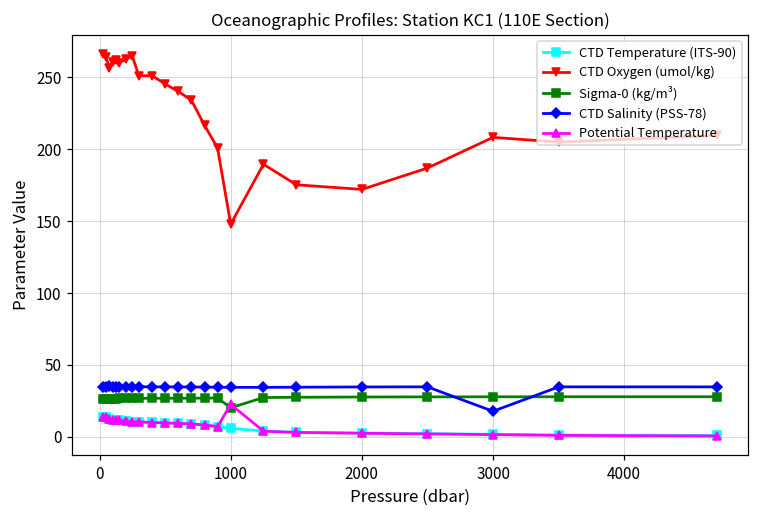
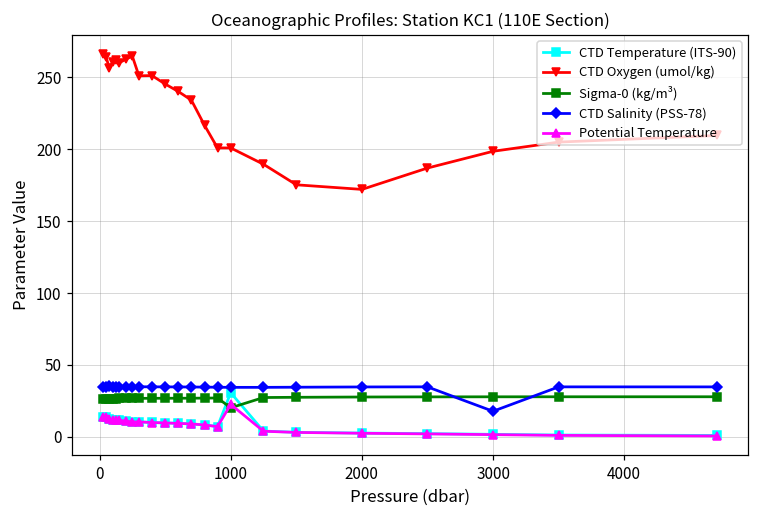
CTD Temperature (ITS-90), 1000: 6 -> 31
CTD Oxygen (umol/kg), 1000: 148 -> 201
CTD Oxygen (umol/kg), 3000: 208 -> 199
